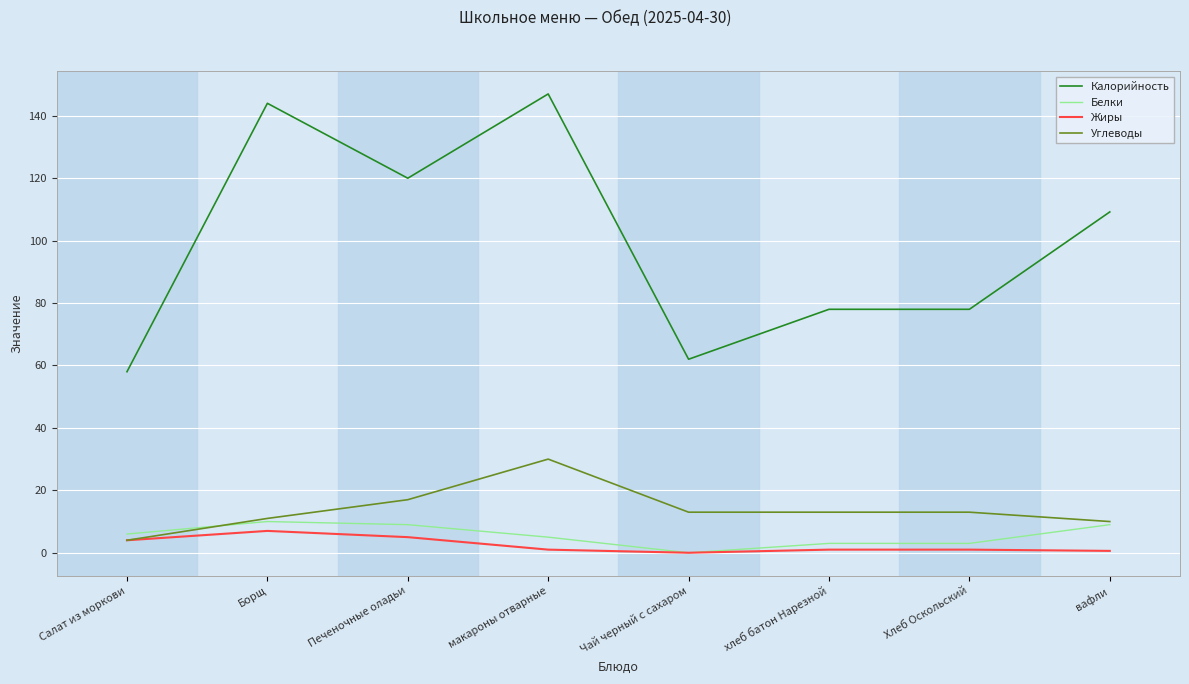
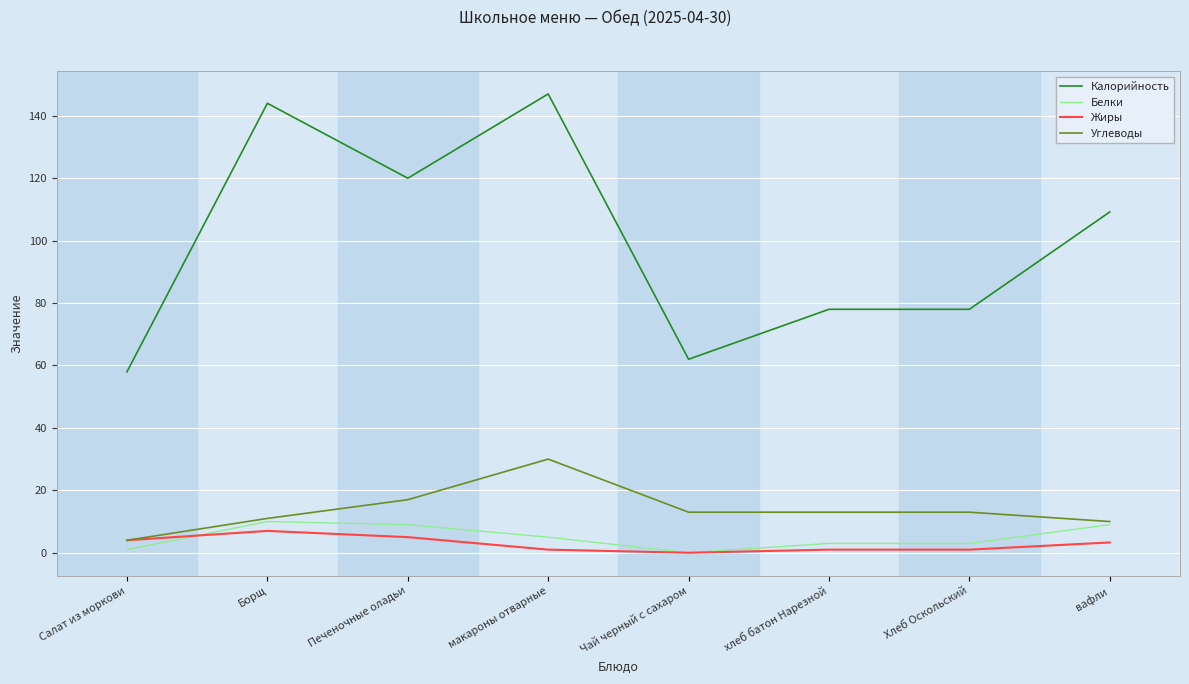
Белки, Салат из моркови: 6 -> 1
Жиры, вафли: 1 -> 3
